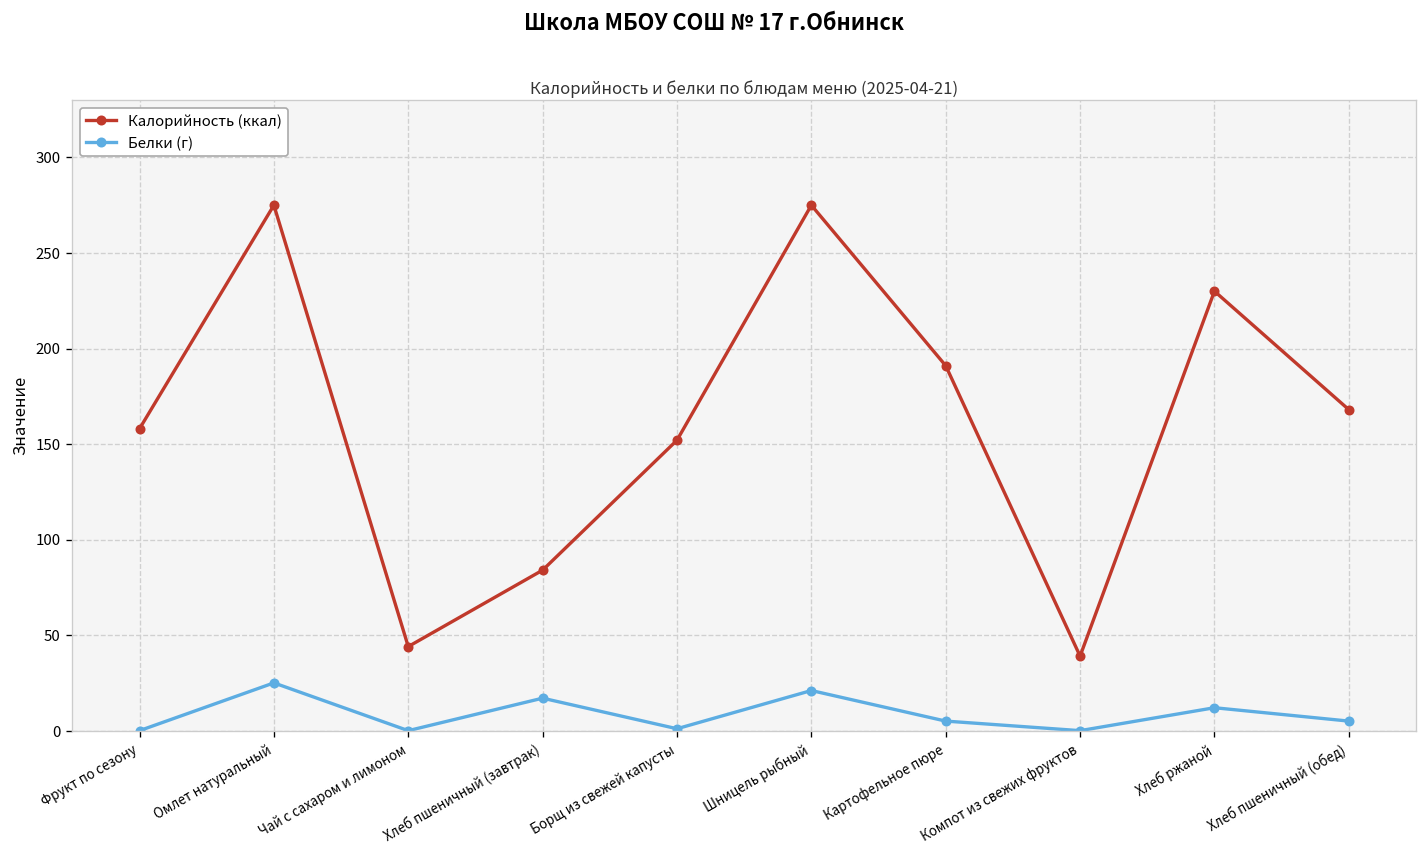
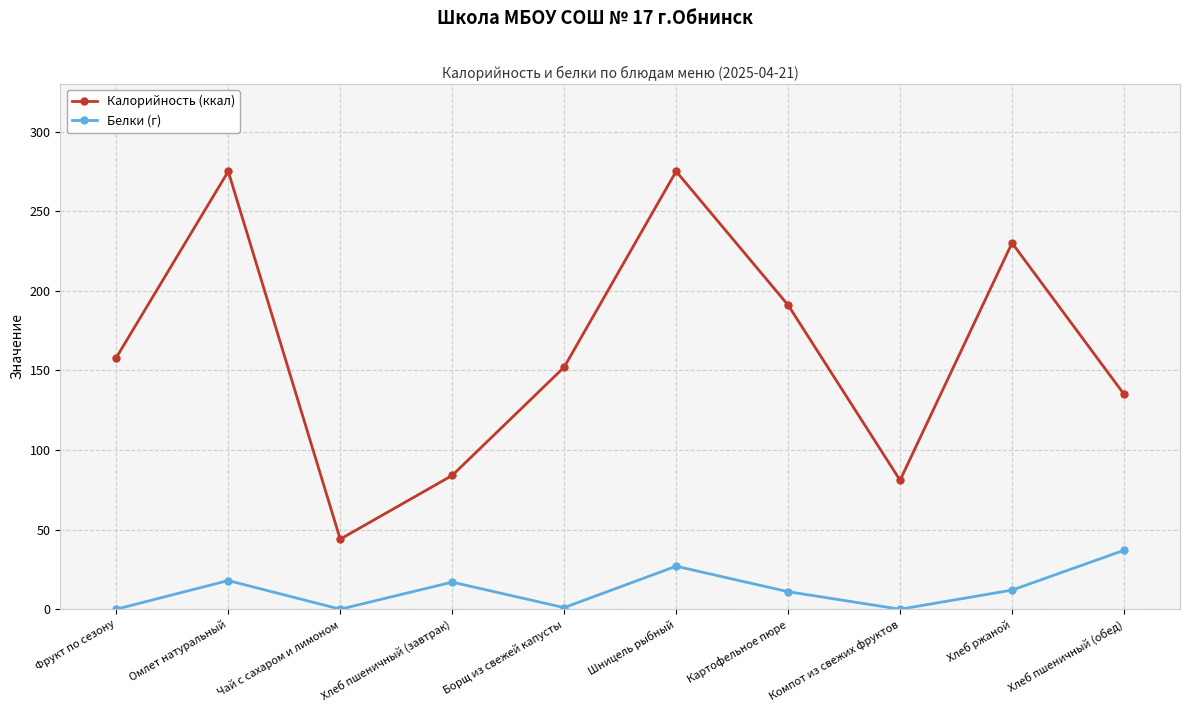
Белки (г), Омлет натуральный: 25 -> 18
Белки (г), Шницель рыбный: 21 -> 27
Белки (г), Картофельное пюре: 5 -> 11
Калорийность (ккал), Компот из свежих фруктов: 39 -> 81
Калорийность (ккал), Хлеб пшеничный (обед): 168 -> 135
Белки (г), Хлеб пшеничный (обед): 5 -> 37
